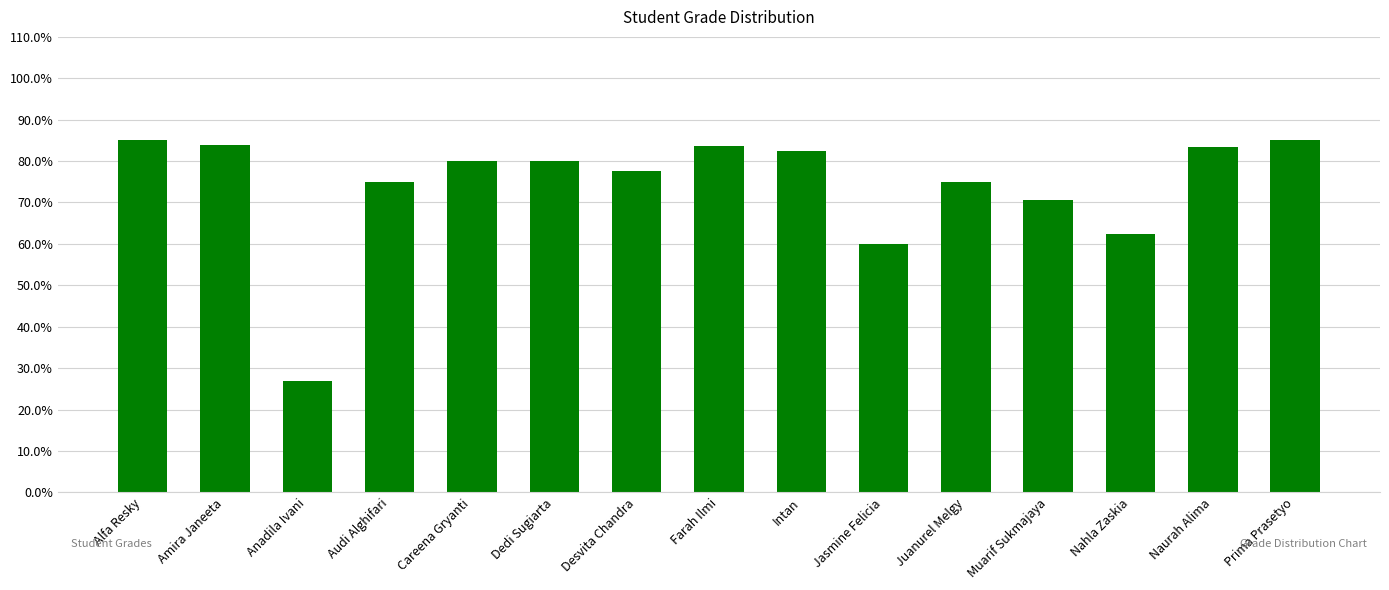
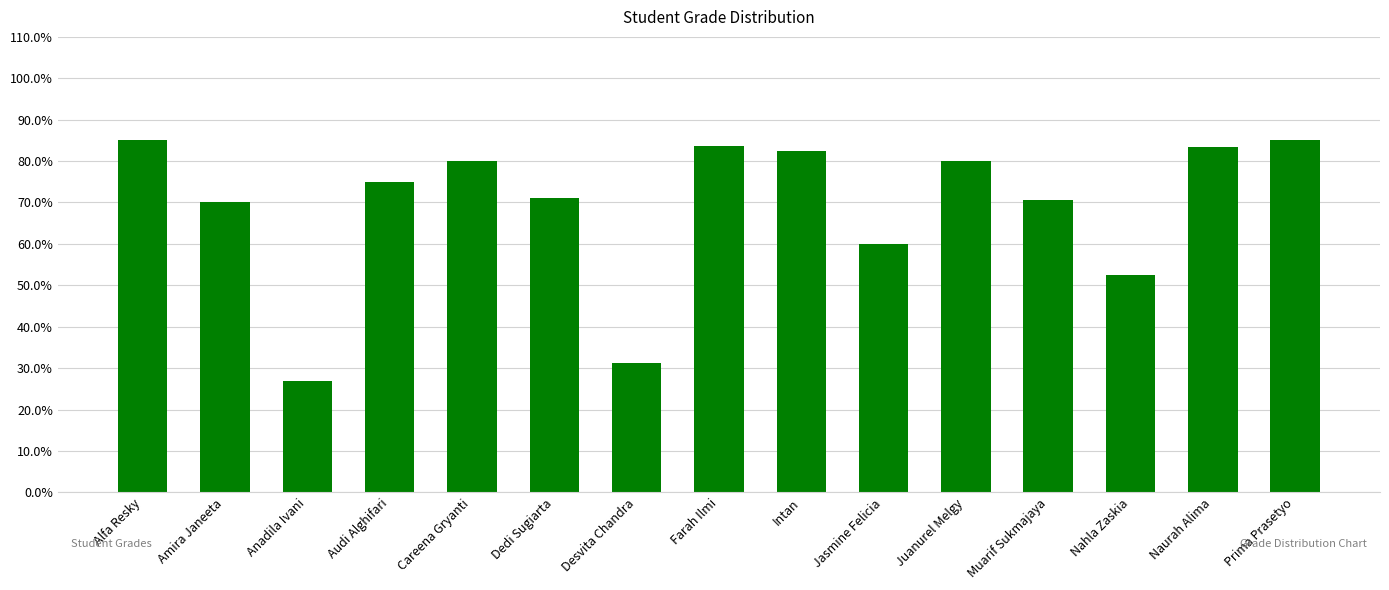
Amira Janeeta: 84% -> 70%
Dedi Sugiarta: 80% -> 71%
Desvita Chandra: 78% -> 31%
Juanurel Melgy: 75% -> 80%
Nahla Zaskia: 62% -> 53%
